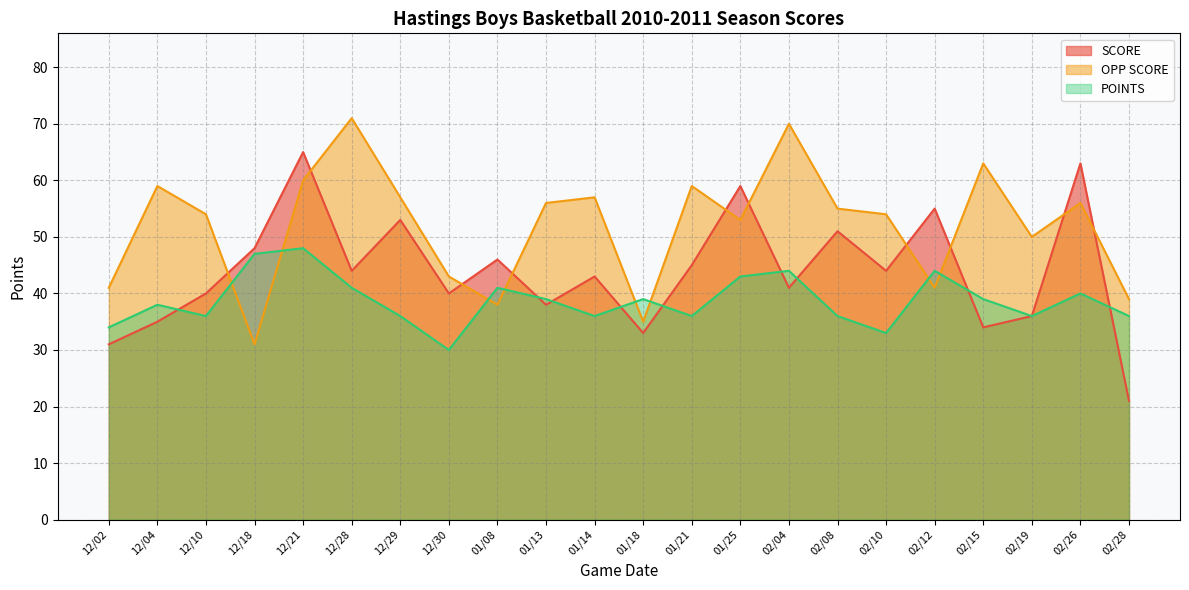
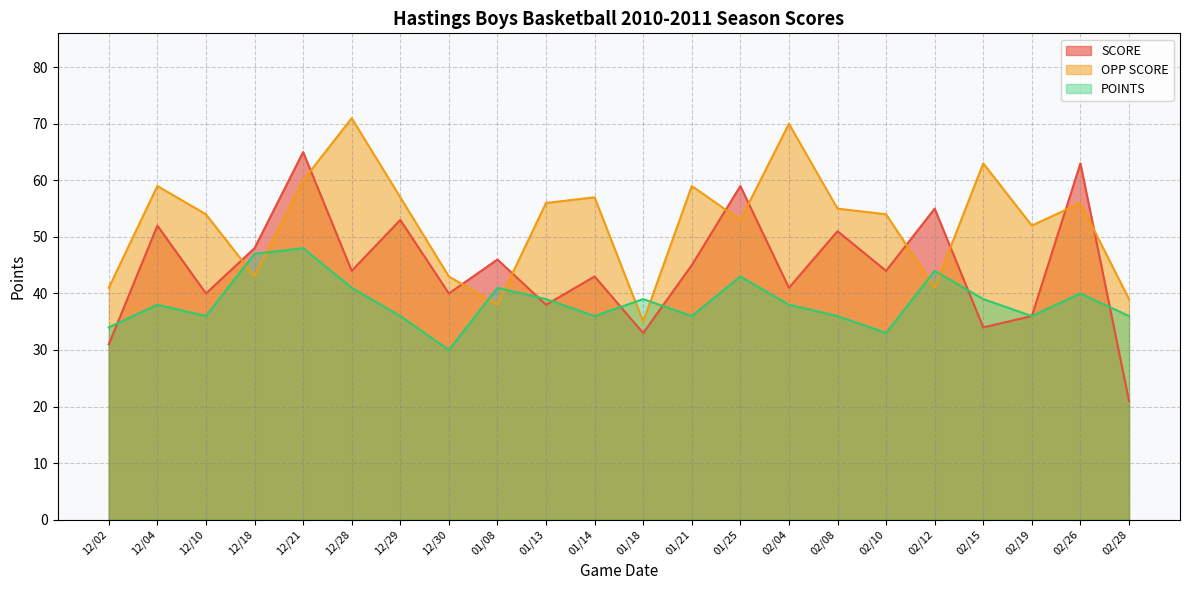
SCORE, 12/04: 35 -> 52
OPP SCORE, 12/18: 31 -> 43
POINTS, 02/04: 44 -> 38
OPP SCORE, 02/19: 50 -> 52
